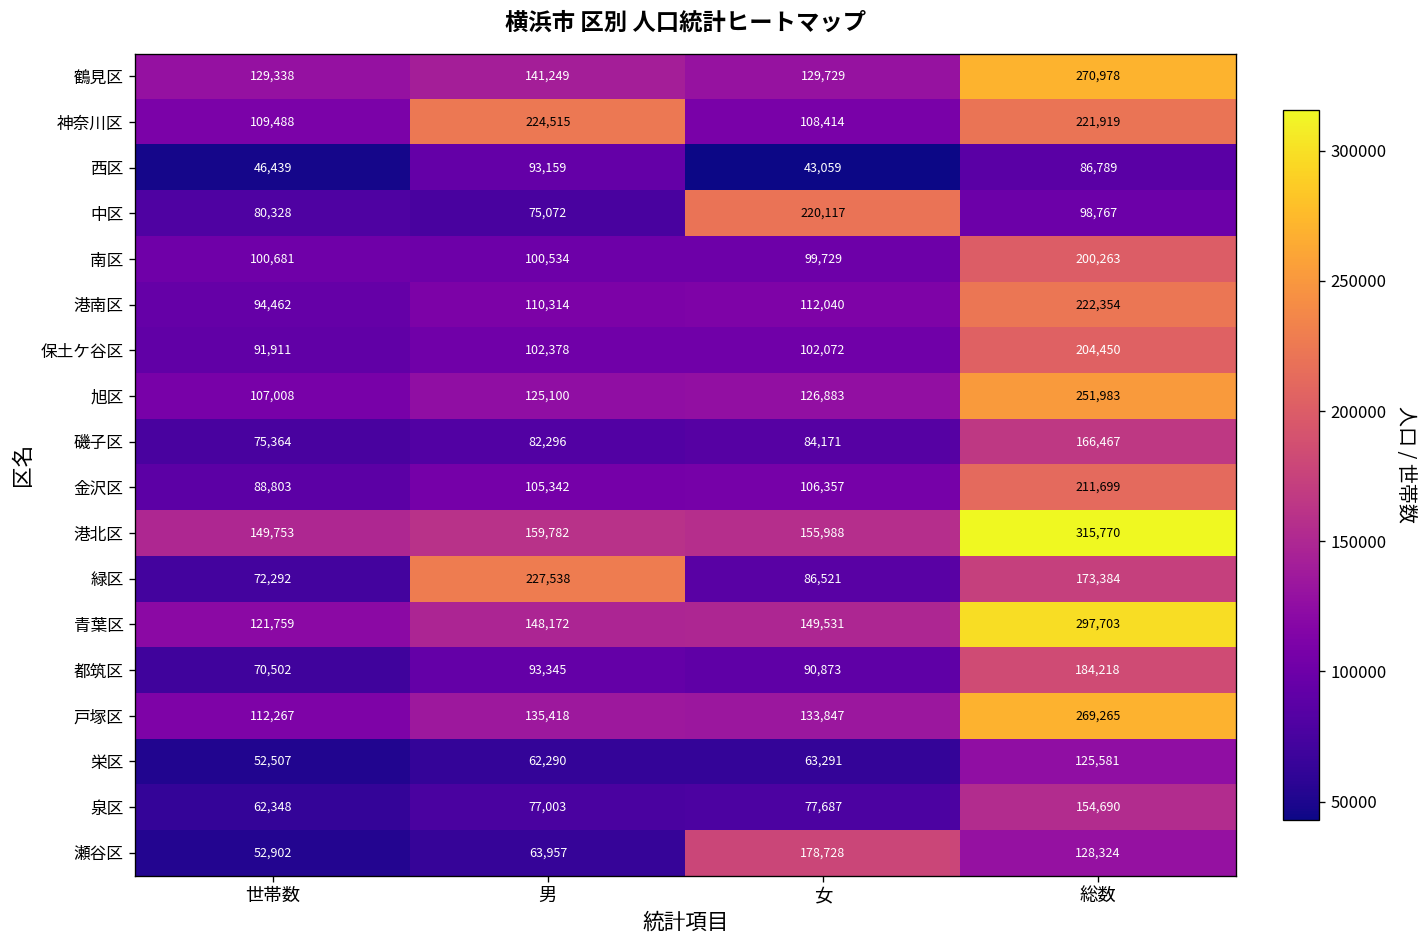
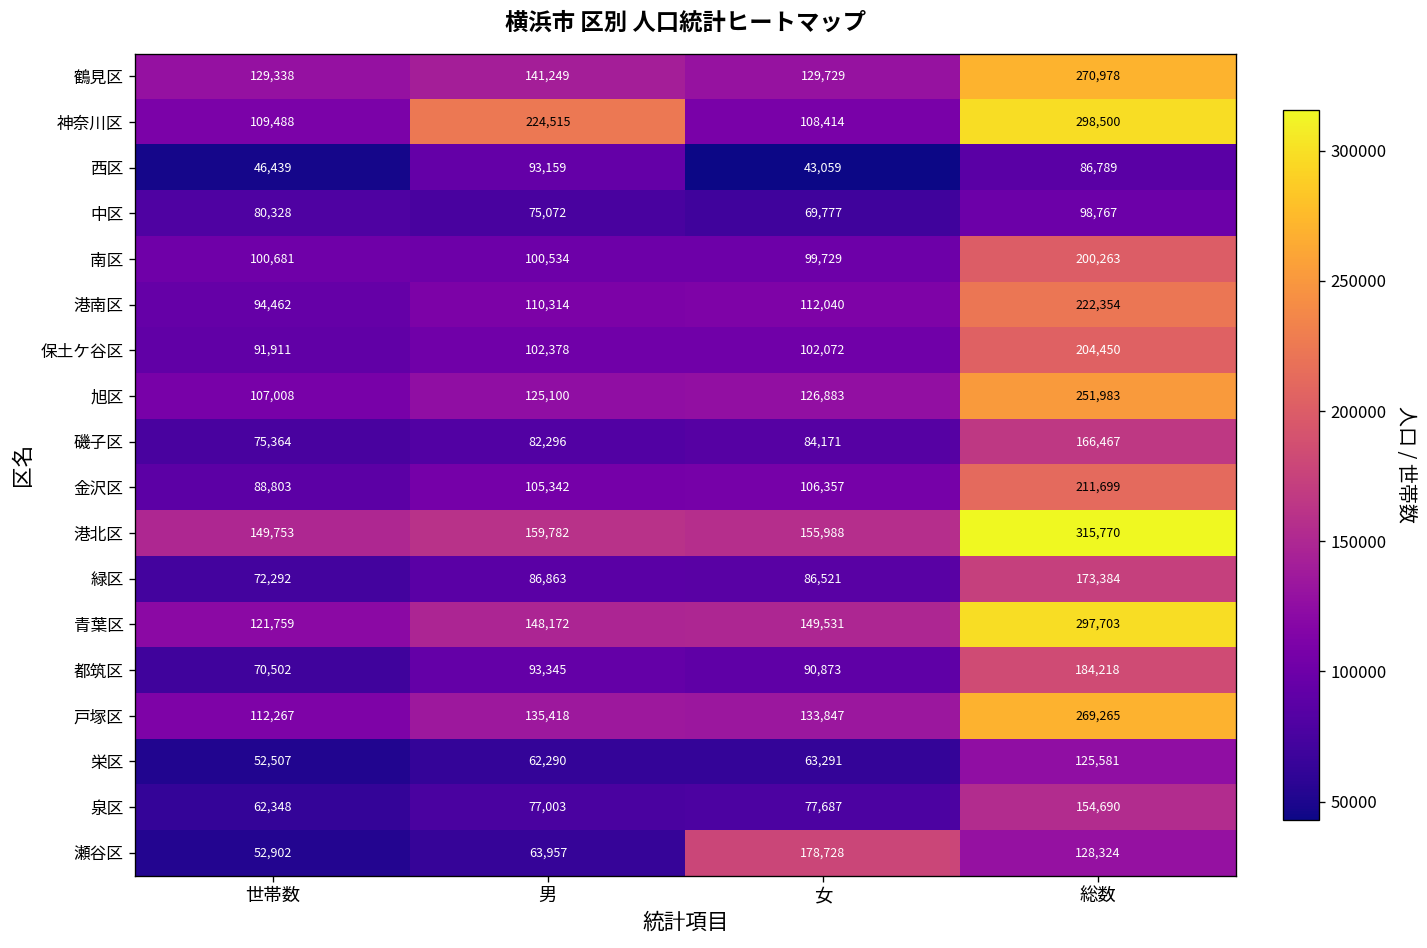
神奈川区, 総数: 221,919 -> 298,500
中区, 女: 220,117 -> 69,777
緑区, 男: 227,538 -> 86,863
